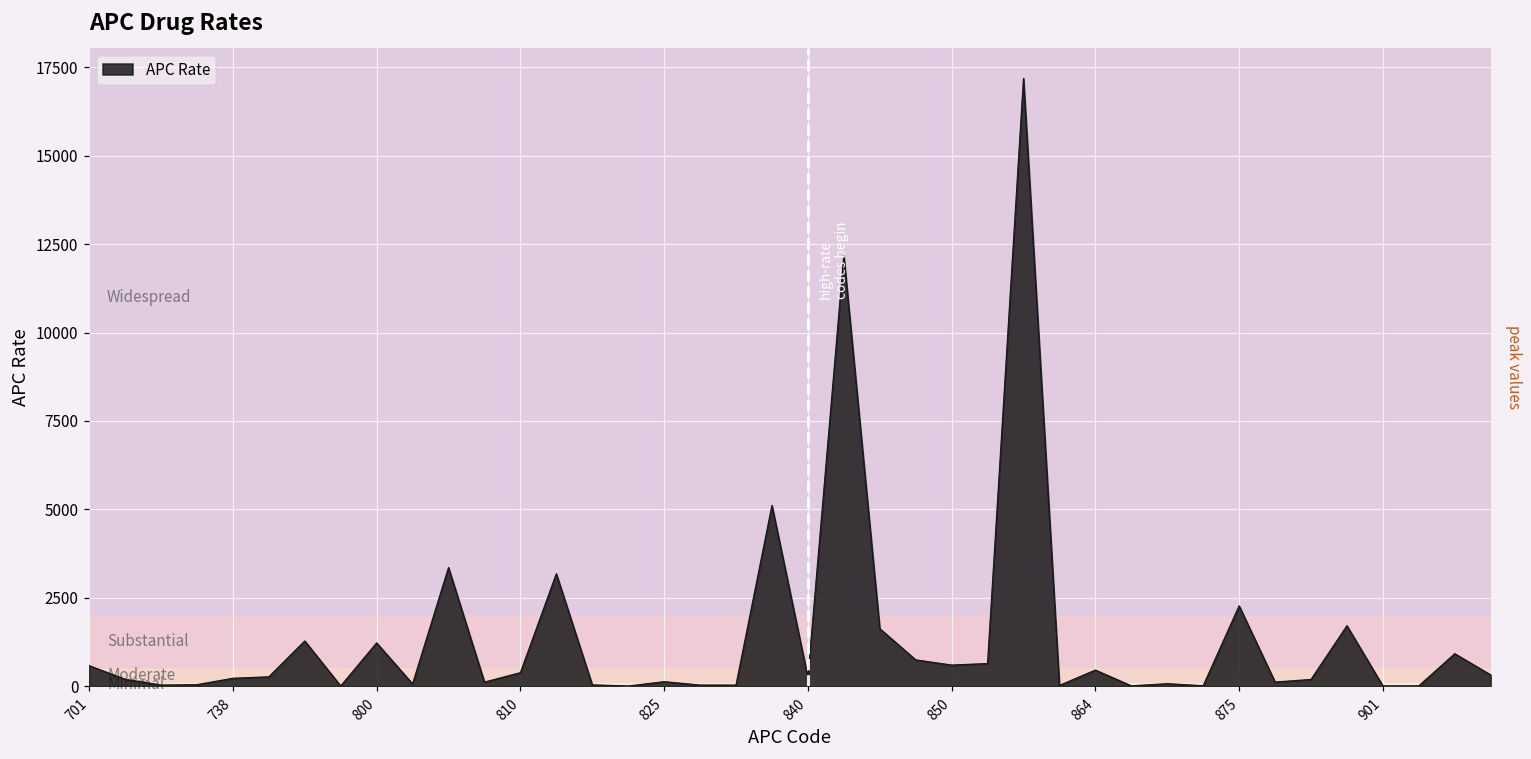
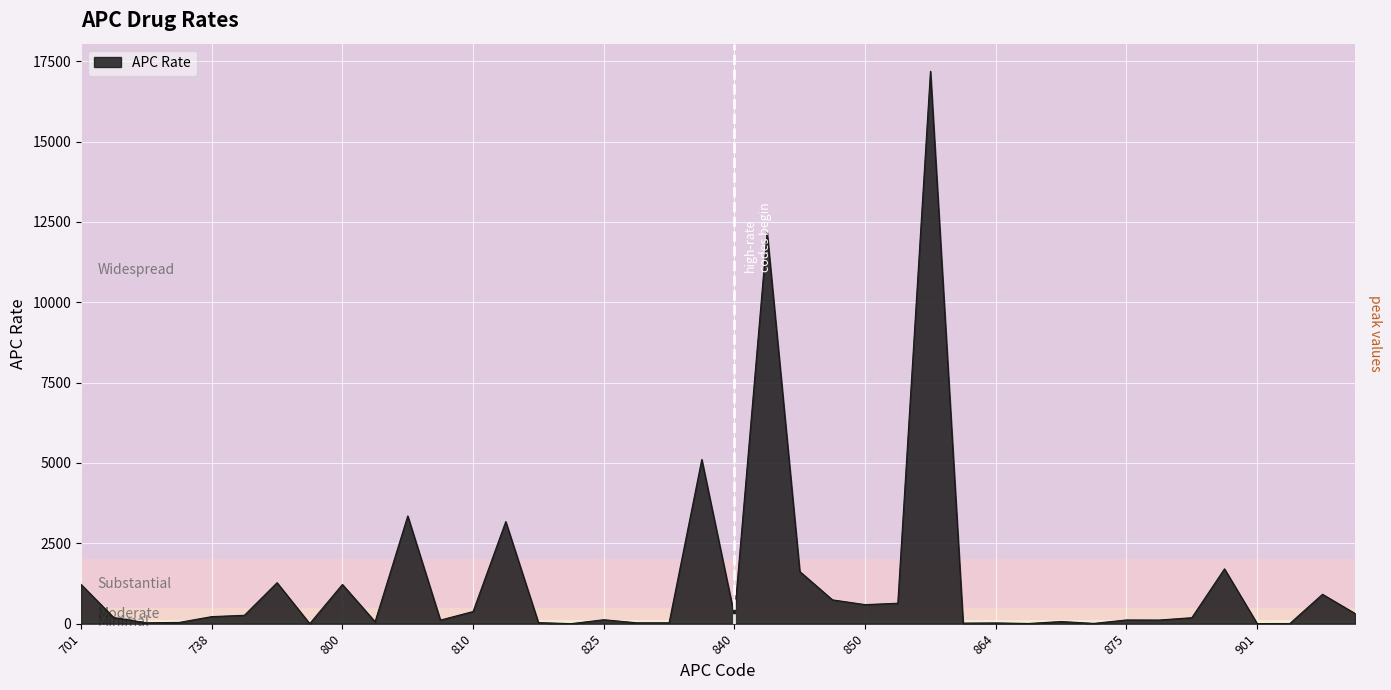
701: 600 -> 1200
864: 500 -> 0
875: 2300 -> 100
